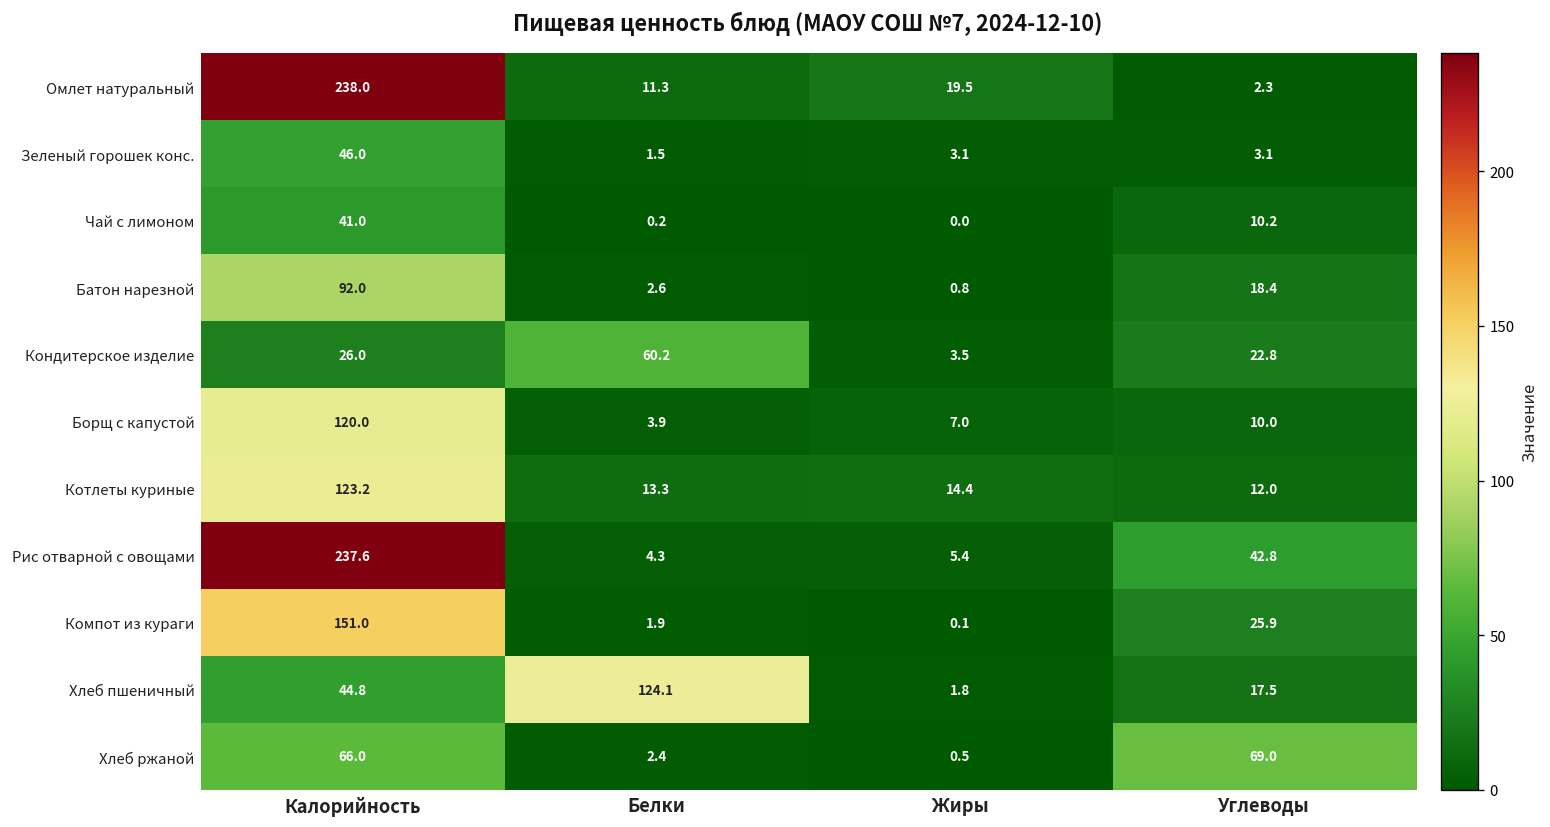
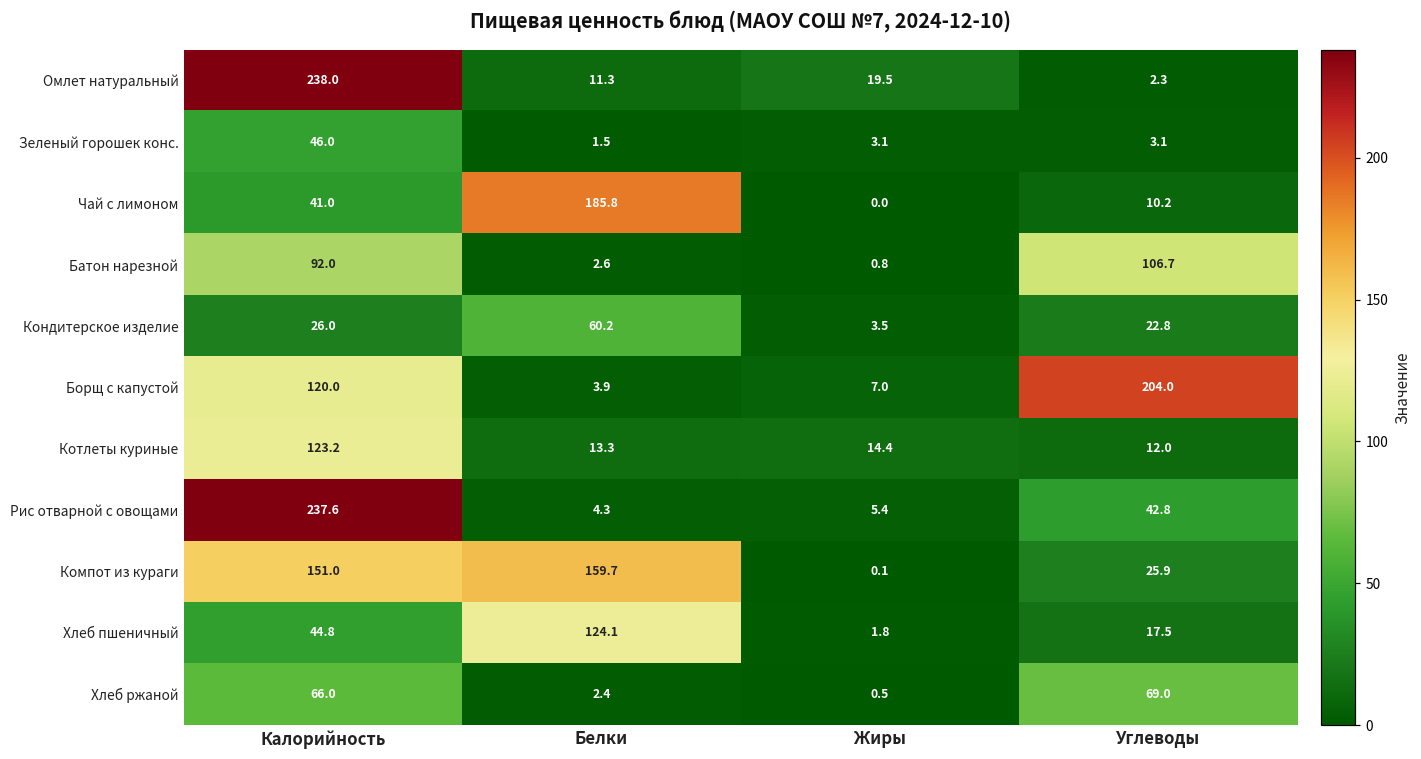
Чай с лимоном, Белки: 0.2 -> 185.8
Батон нарезной, Углеводы: 18.4 -> 106.7
Борщ с капустой, Углеводы: 10.0 -> 204.0
Компот из кураги, Белки: 1.9 -> 159.7
